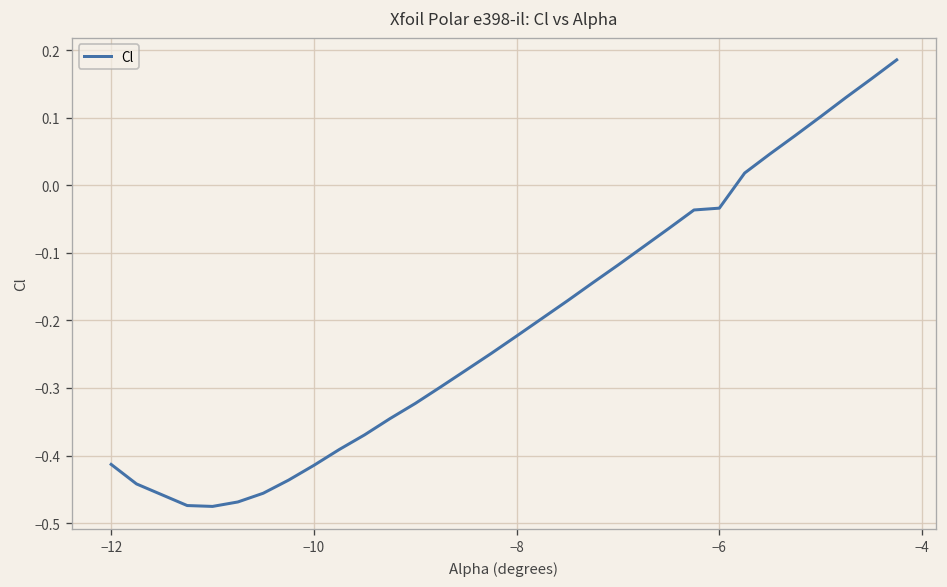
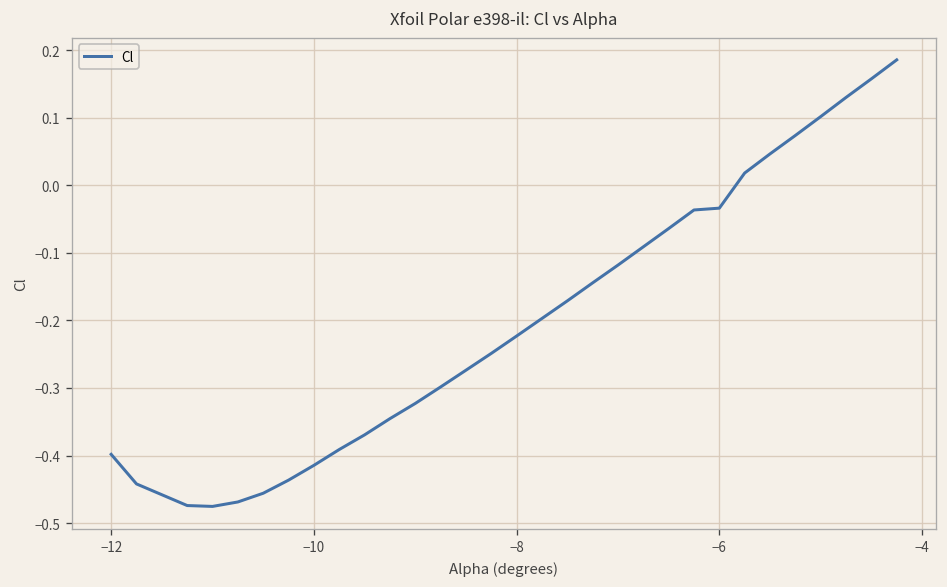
−12: -0.41 -> -0.40
